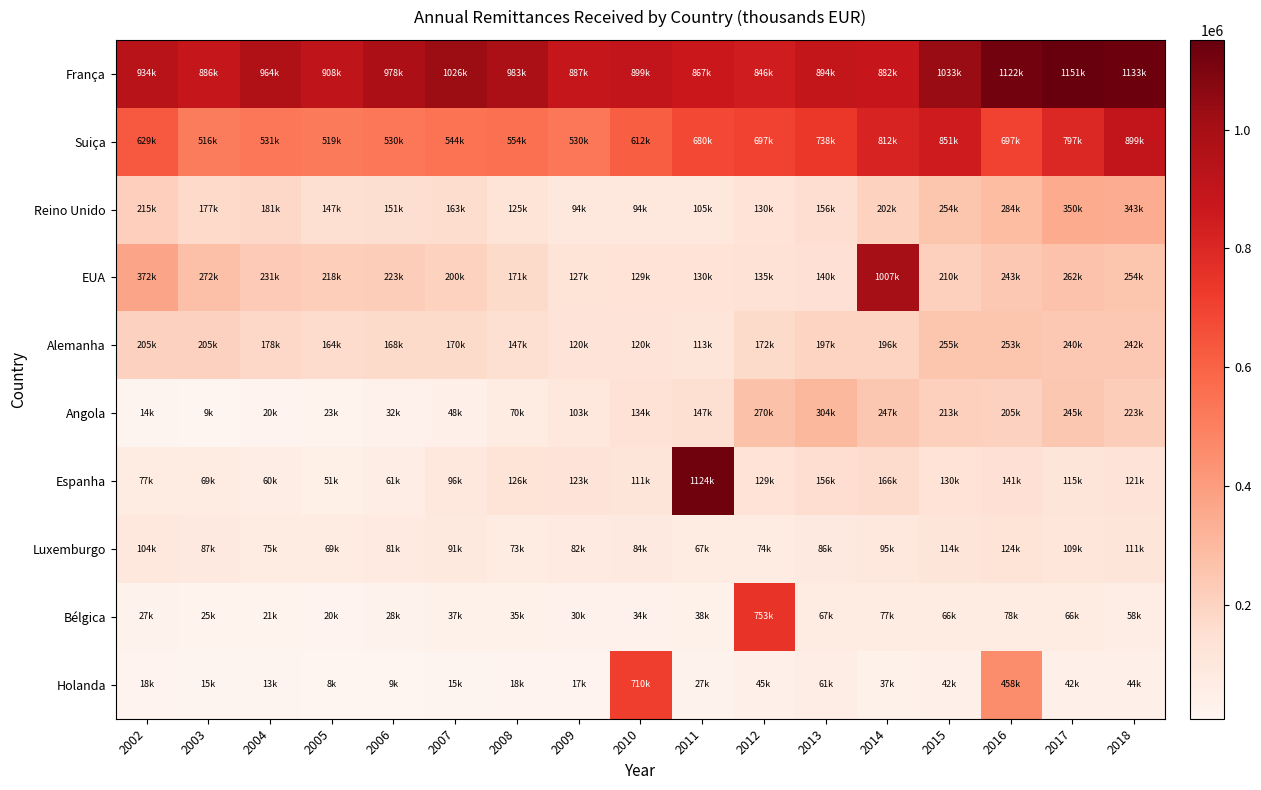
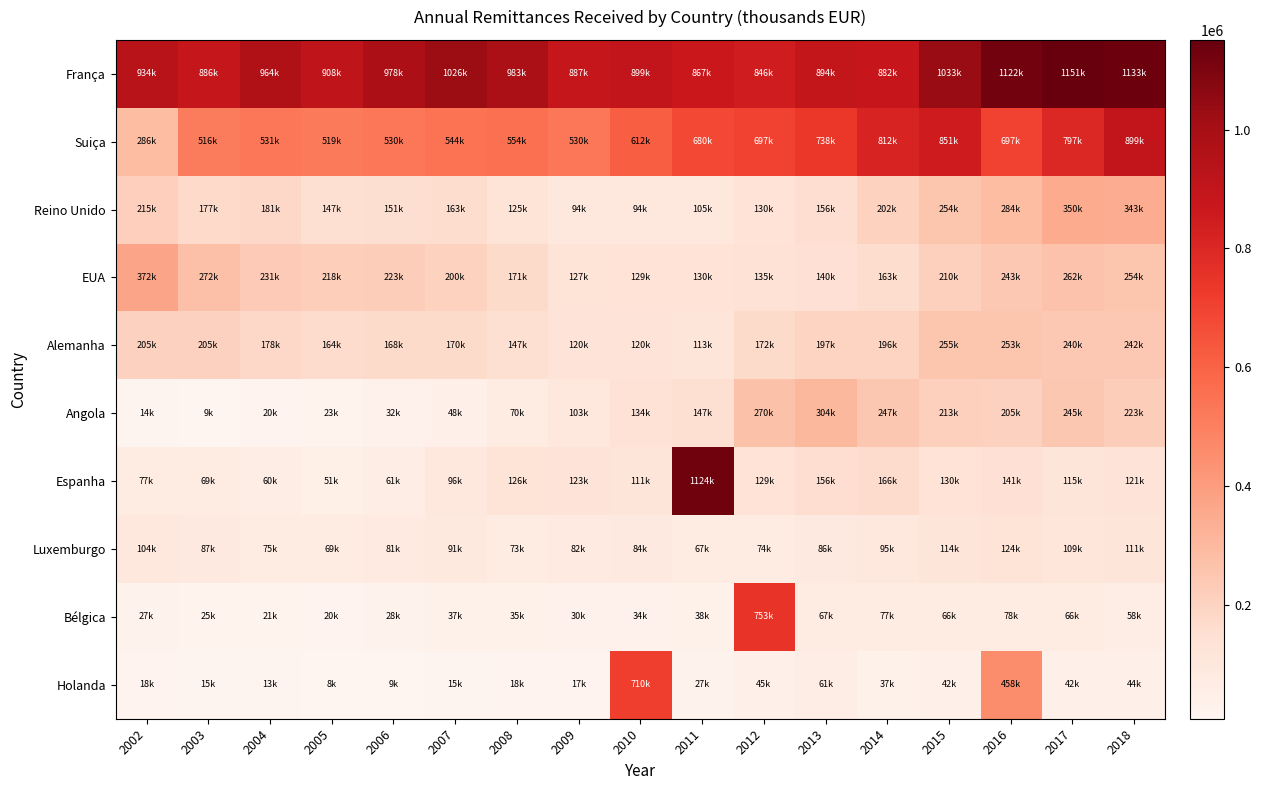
Suiça, 2002: 629k -> 286k
EUA, 2014: 1007k -> 163k
